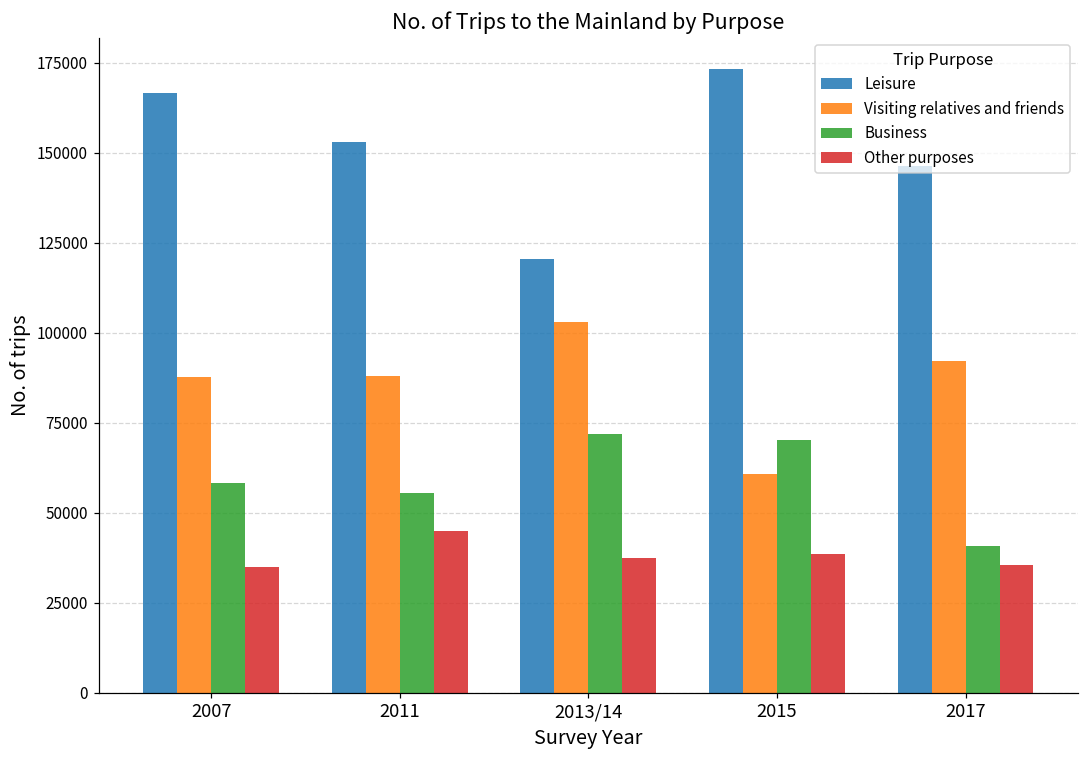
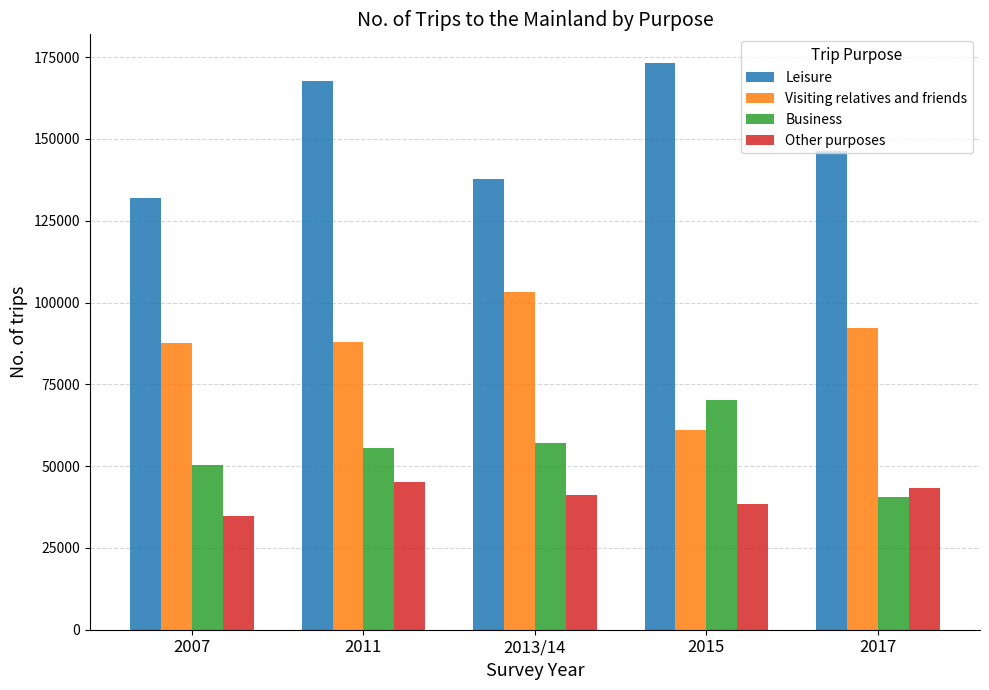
Leisure, 2007: 167000 -> 132000
Business, 2007: 58000 -> 50000
Leisure, 2011: 153000 -> 168000
Leisure, 2013/14: 120000 -> 138000
Business, 2013/14: 72000 -> 57000
Other purposes, 2013/14: 38000 -> 41000
Other purposes, 2017: 36000 -> 43000
